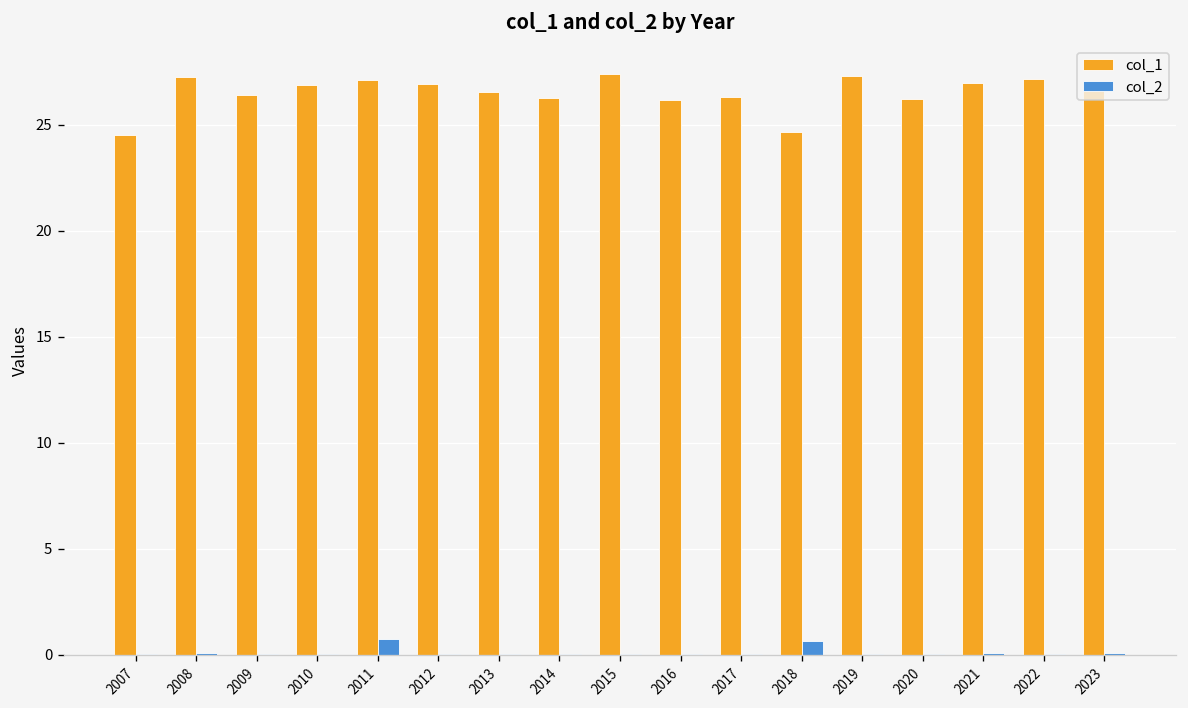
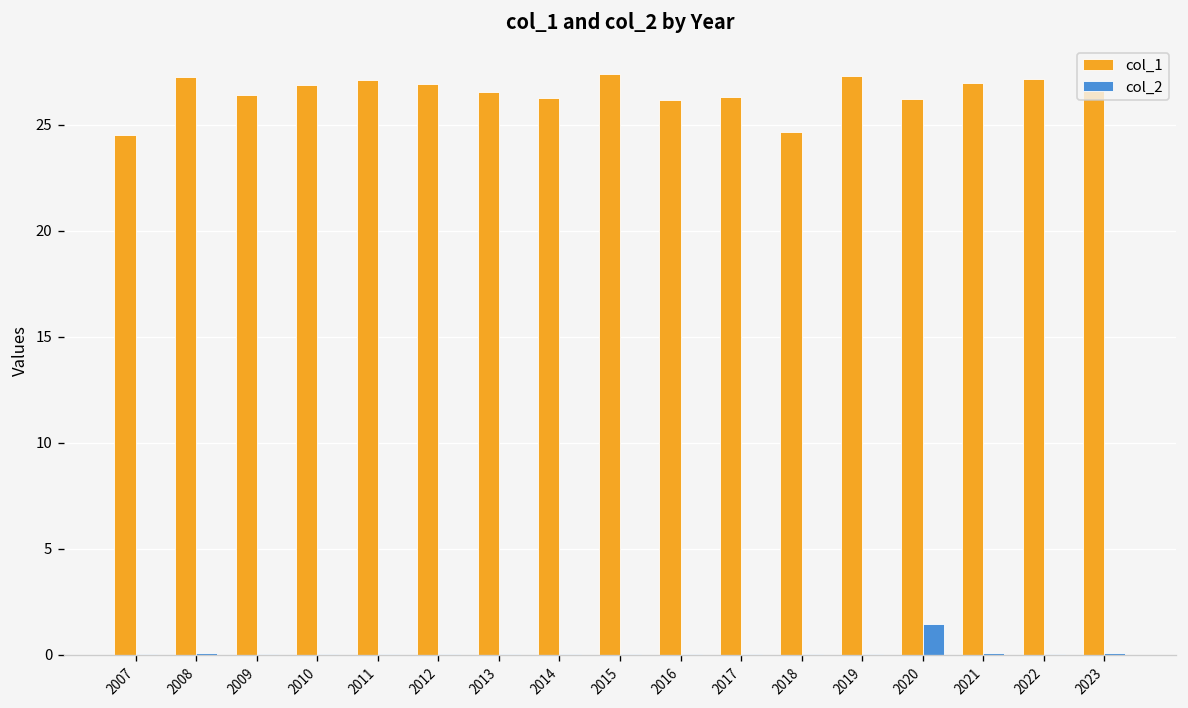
col_2, 2011: 0.8 -> 0.0
col_2, 2018: 0.6 -> 0.1
col_2, 2020: 0.0 -> 1.4
